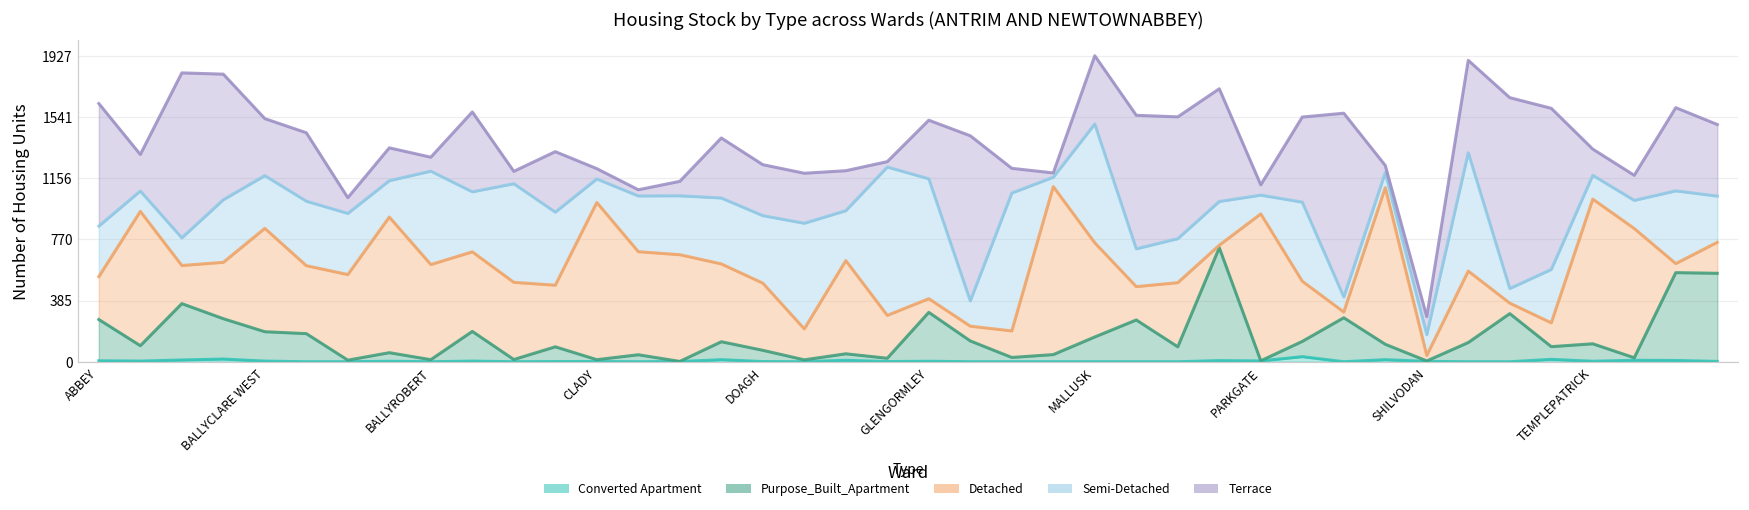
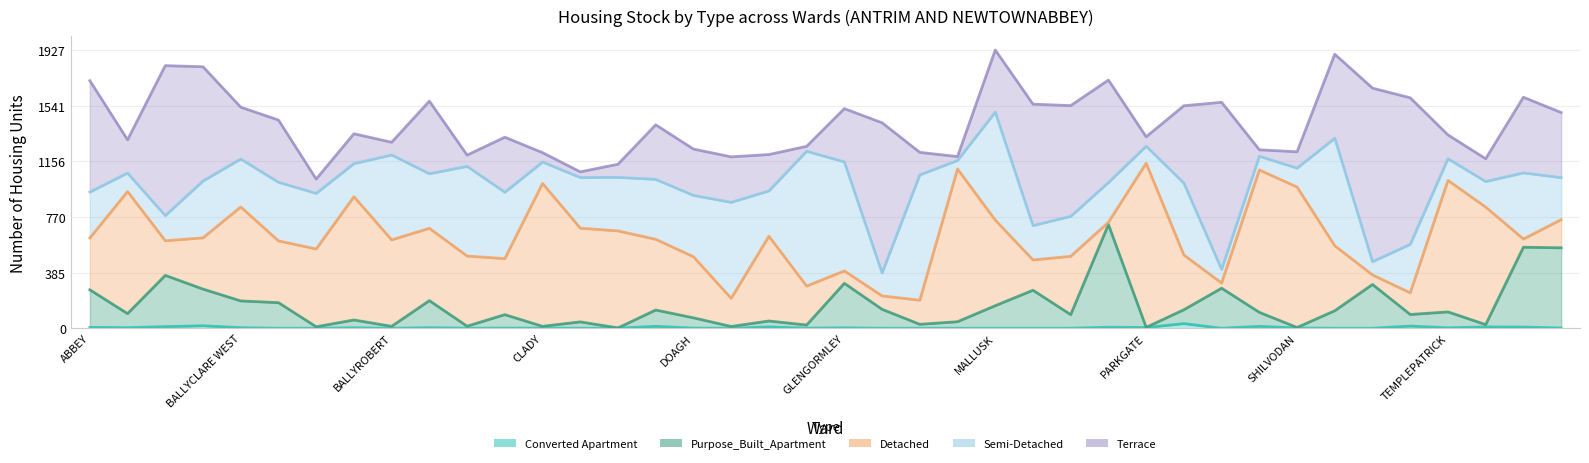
Detached, ABBEY: 270 -> 360
Detached, PARKGATE: 930 -> 1140
Detached, SHILVODAN: 40 -> 970
